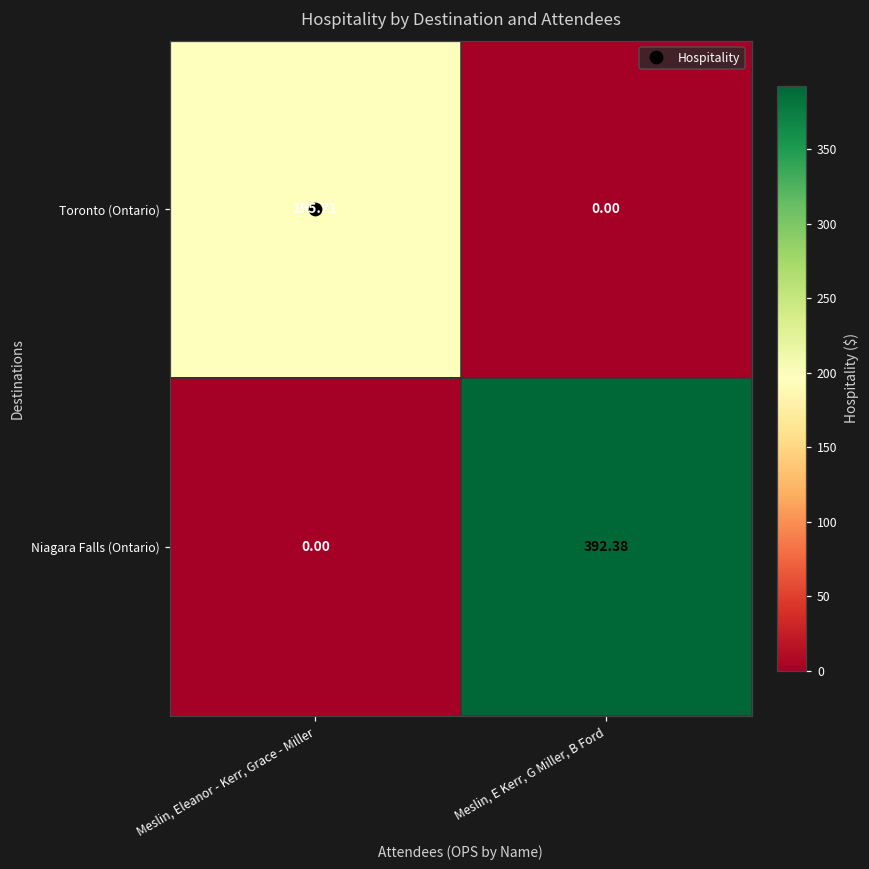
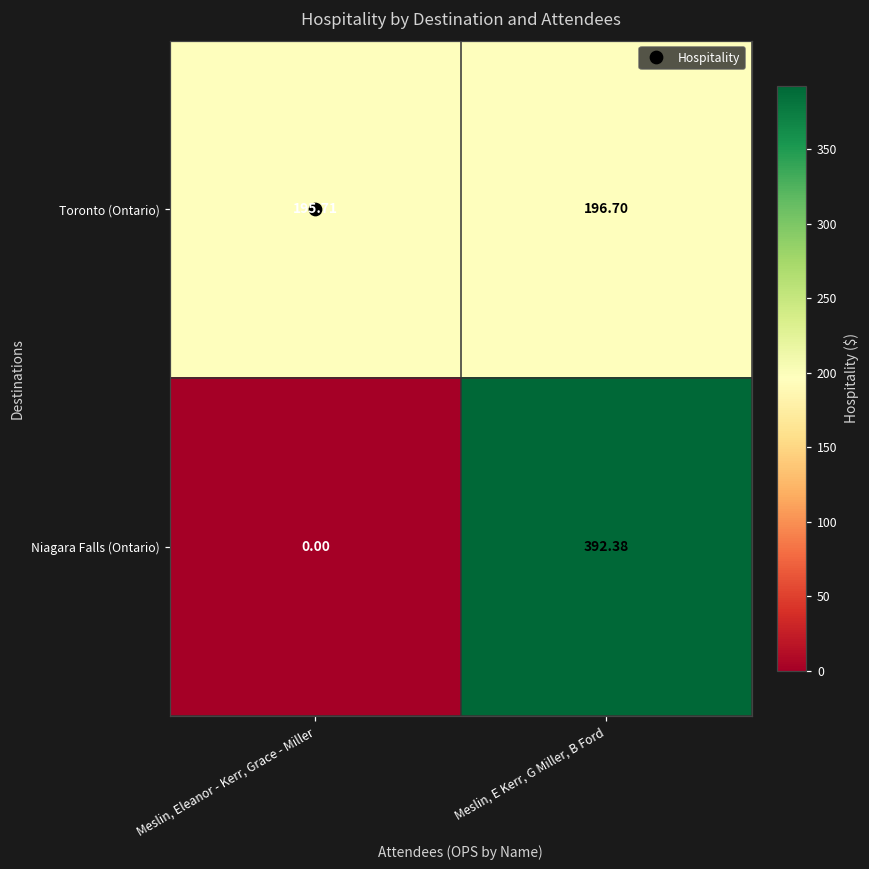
Toronto (Ontario), Meslin, E Kerr, G Miller, B Ford: 0.00 -> 196.70
